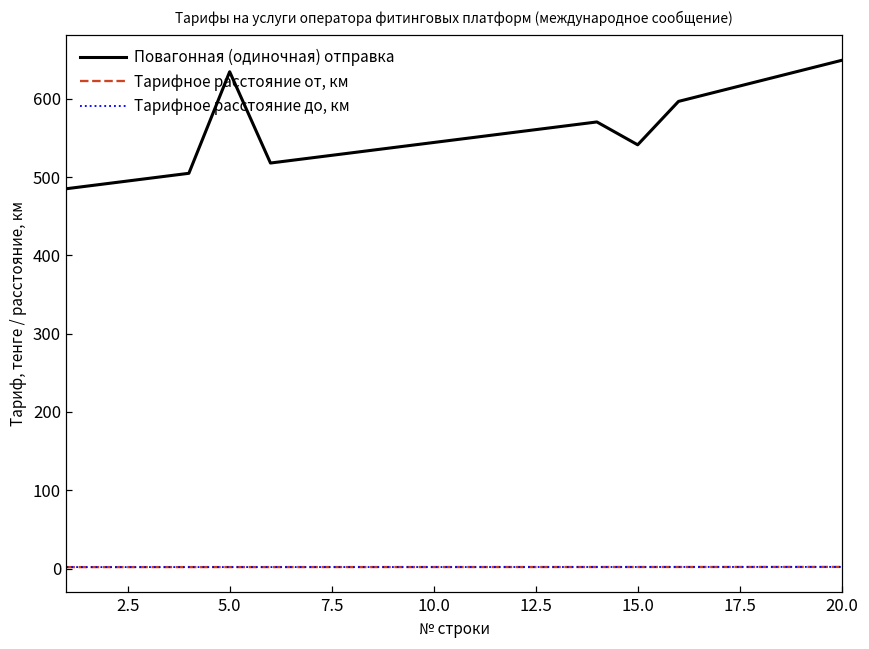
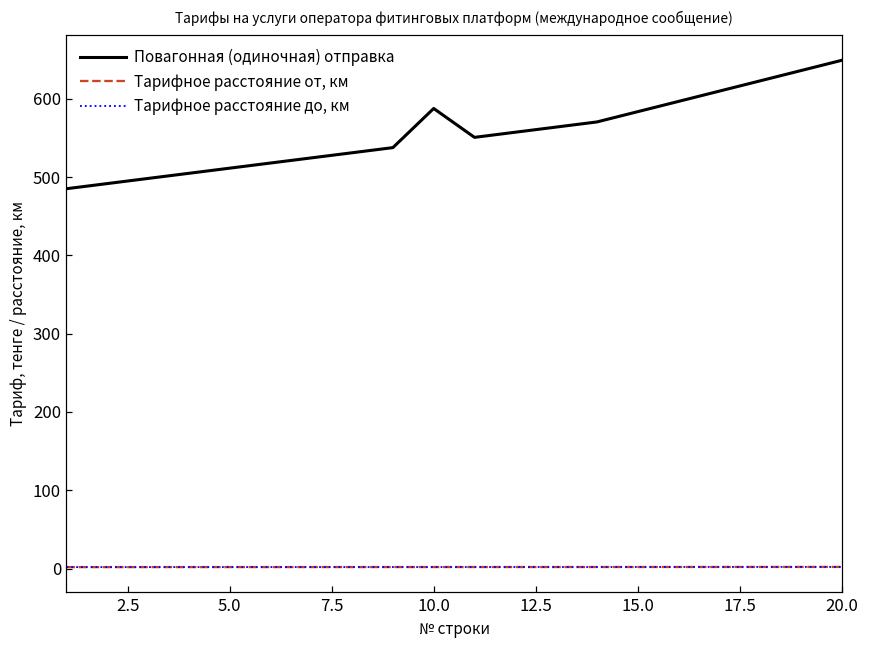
Повагонная (одиночная) отправка, 5.0: 630 -> 510
Повагонная (одиночная) отправка, 10.0: 540 -> 590
Повагонная (одиночная) отправка, 15.0: 540 -> 580
